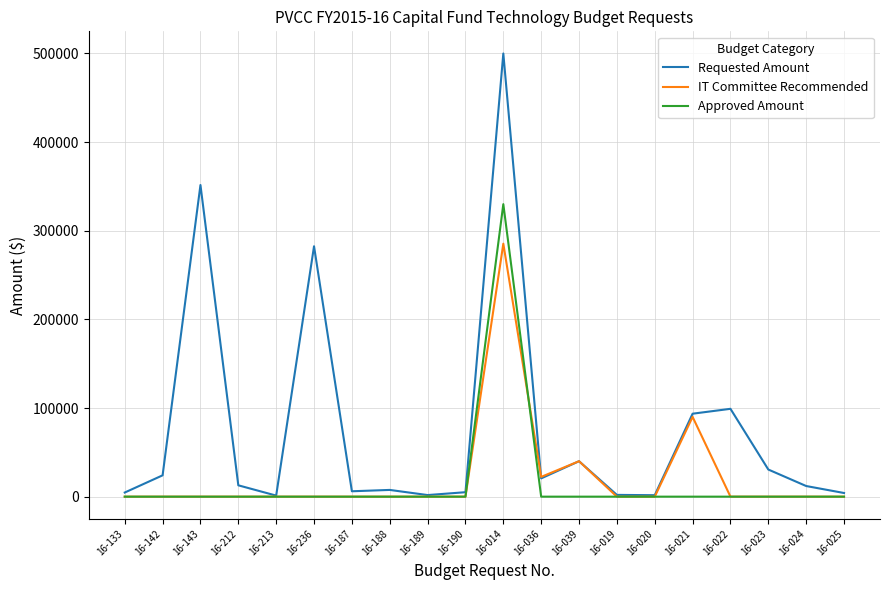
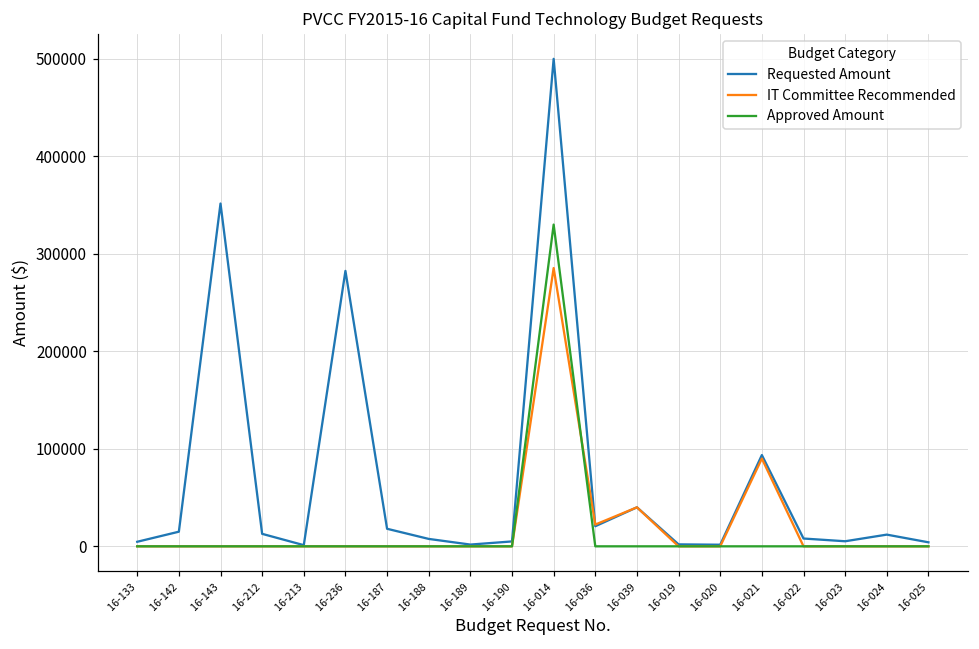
Requested Amount, 16-142: 24000 -> 15000
Requested Amount, 16-187: 10000 -> 20000
Requested Amount, 16-022: 100000 -> 10000
Requested Amount, 16-023: 30000 -> 10000
